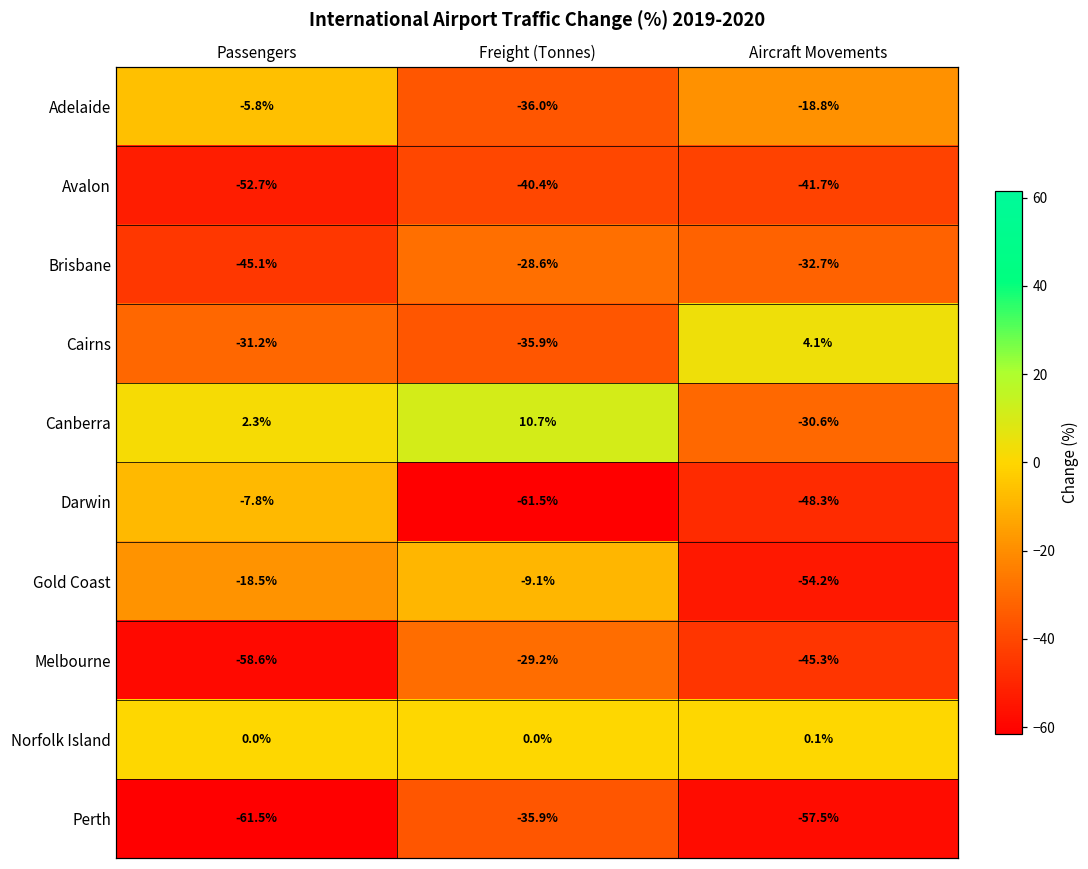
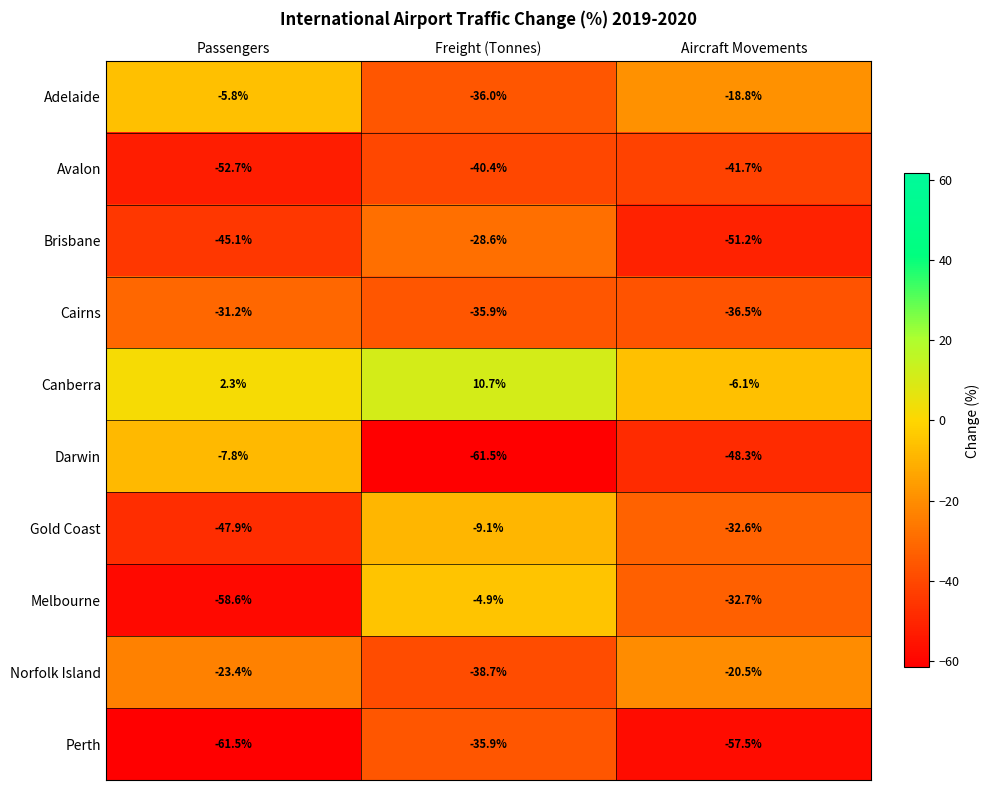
Brisbane, Aircraft Movements: -32.7% -> -51.2%
Cairns, Aircraft Movements: 4.1% -> -36.5%
Canberra, Aircraft Movements: -30.6% -> -6.1%
Gold Coast, Passengers: -18.5% -> -47.9%
Gold Coast, Aircraft Movements: -54.2% -> -32.6%
Melbourne, Freight (Tonnes): -29.2% -> -4.9%
Melbourne, Aircraft Movements: -45.3% -> -32.7%
Norfolk Island, Passengers: 0.0% -> -23.4%
Norfolk Island, Freight (Tonnes): 0.0% -> -38.7%
Norfolk Island, Aircraft Movements: 0.1% -> -20.5%
